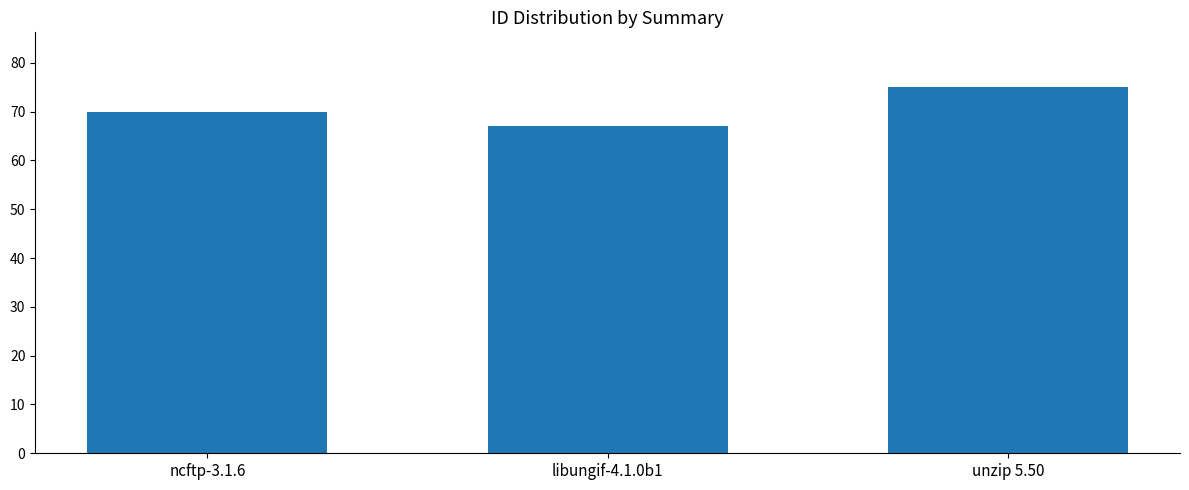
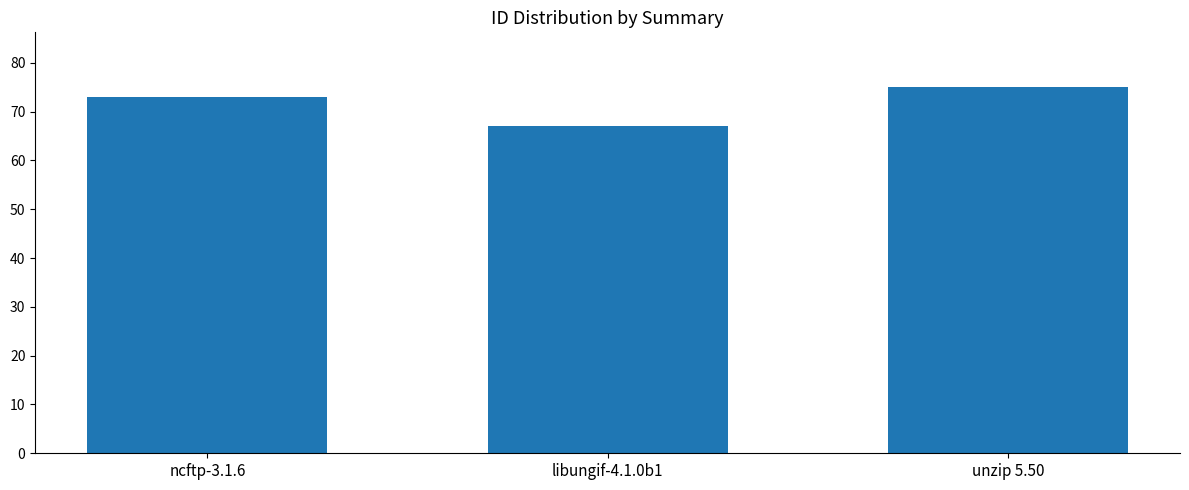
ncftp-3.1.6: 70 -> 73
